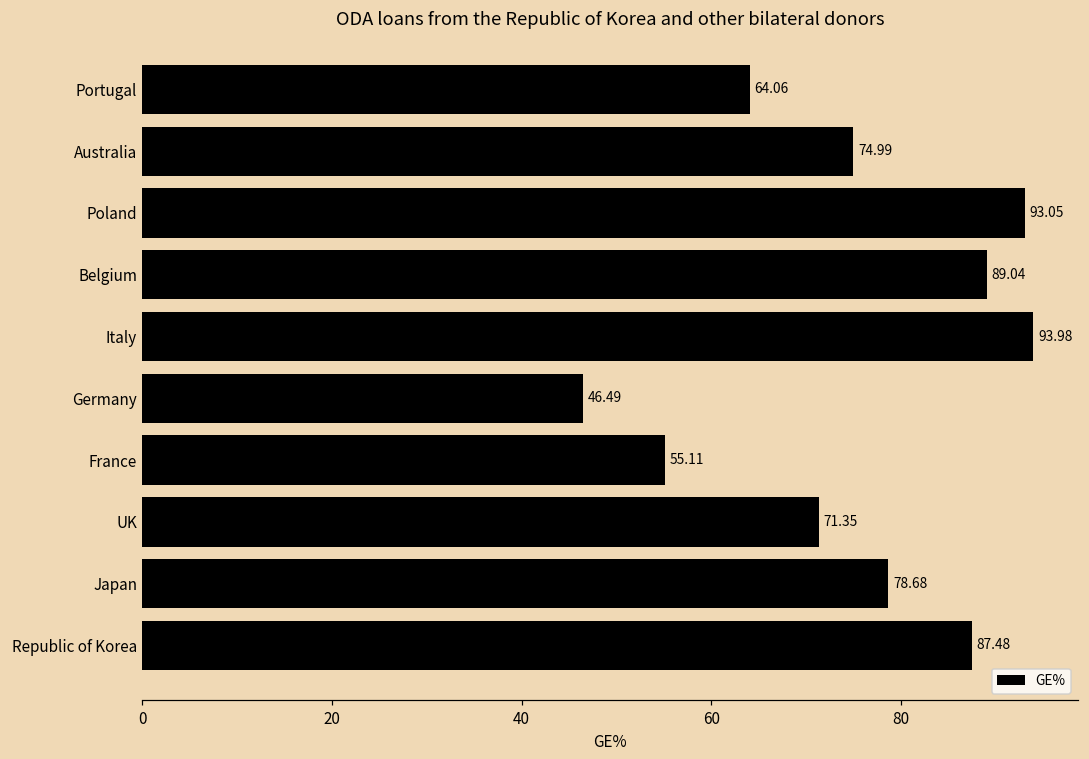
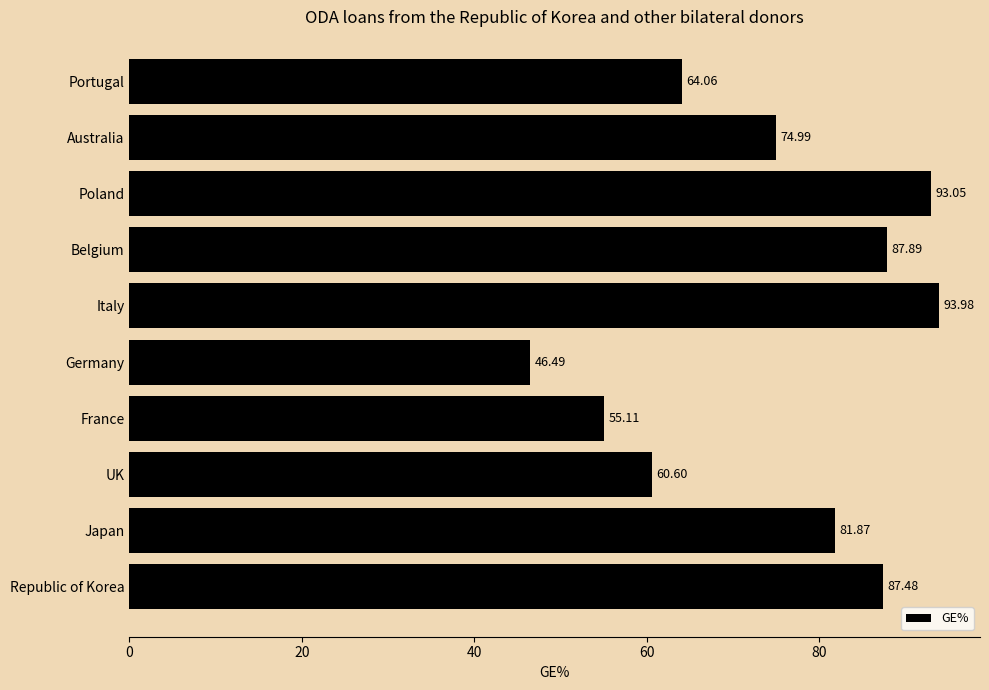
Belgium: 89.04 -> 87.89
UK: 71.35 -> 60.60
Japan: 78.68 -> 81.87
